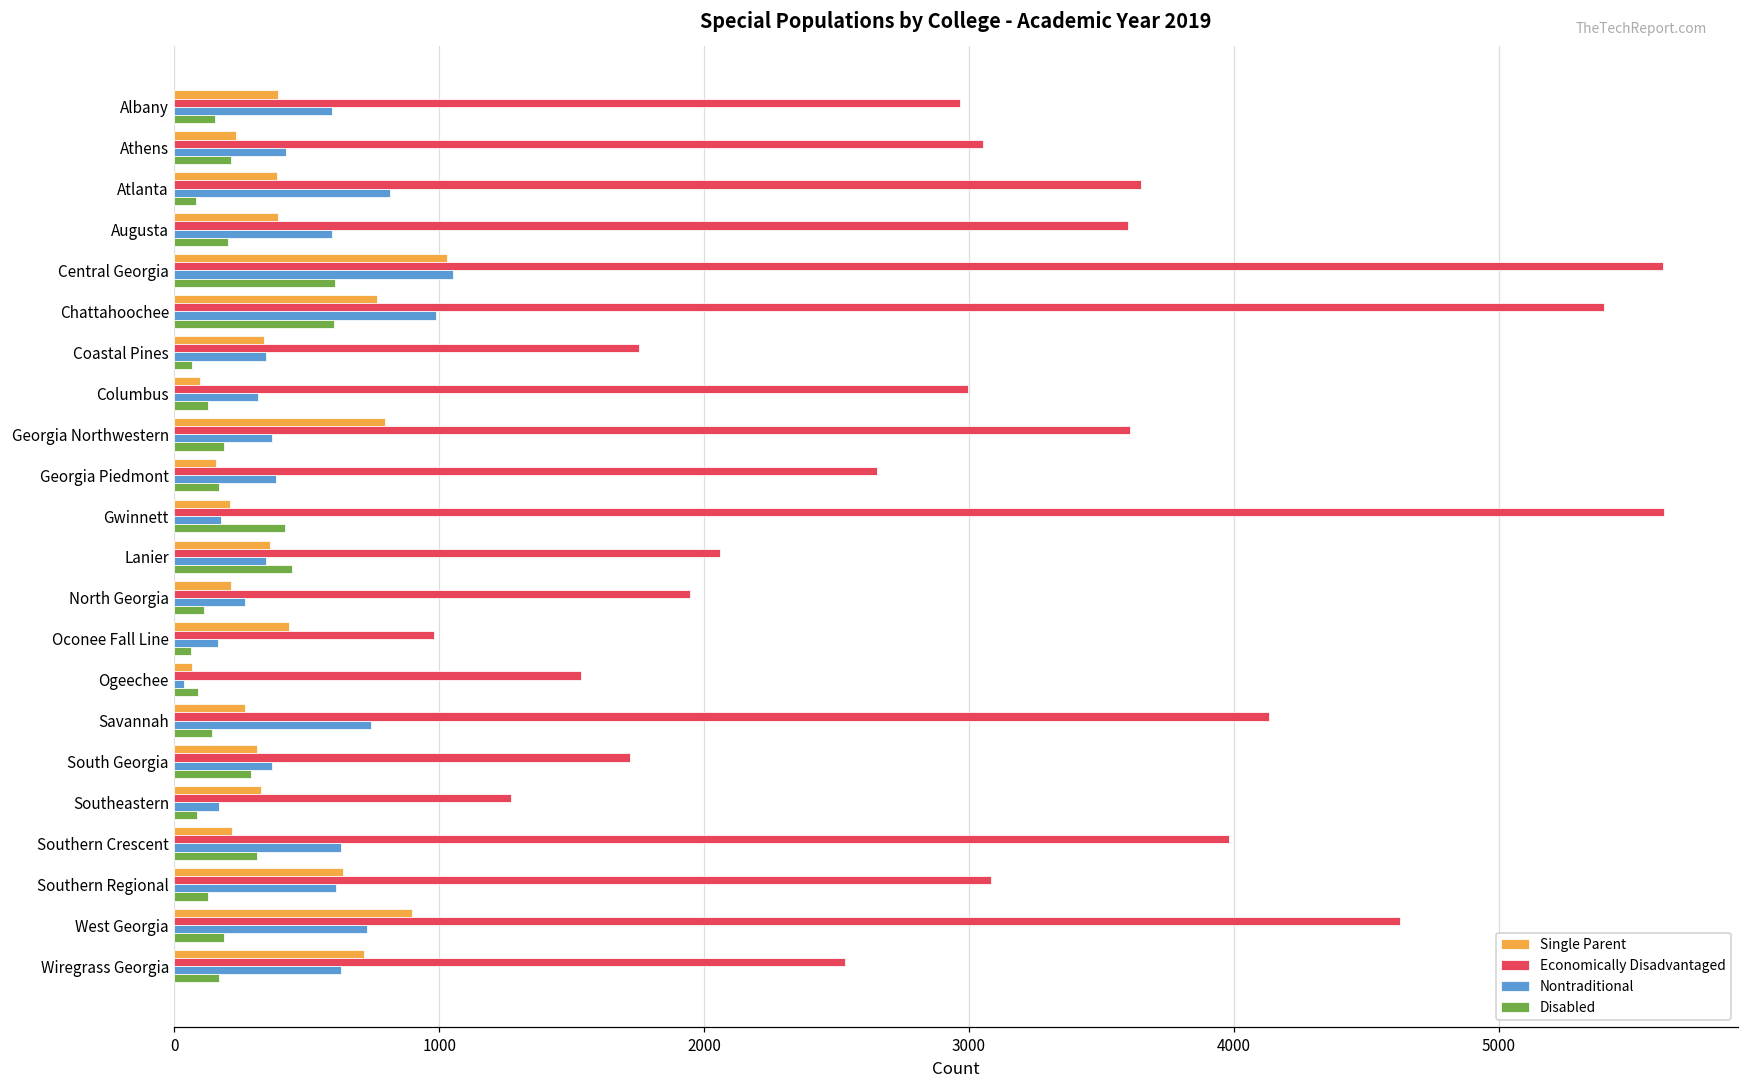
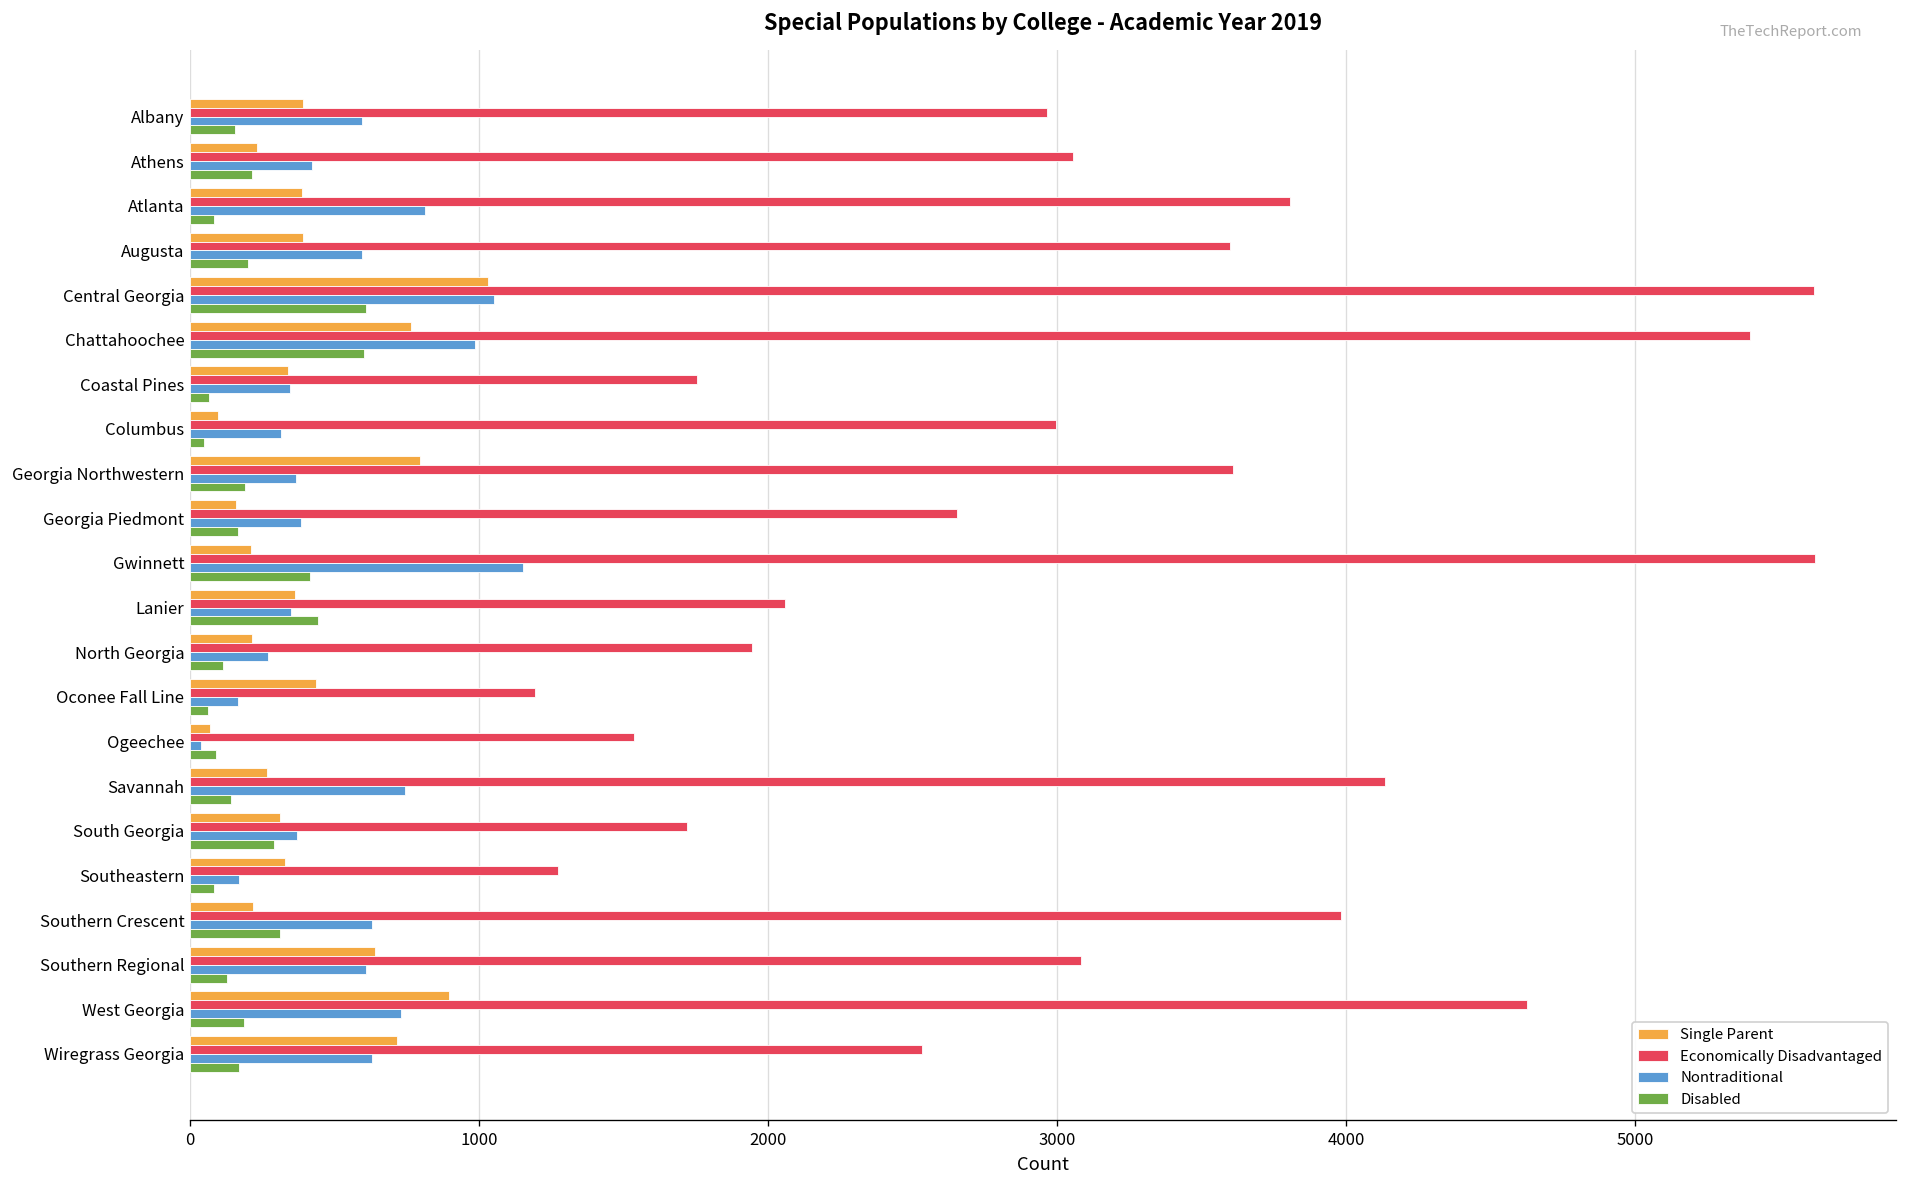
Economically Disadvantaged, Atlanta: 3650 -> 3810
Disabled, Columbus: 130 -> 50
Nontraditional, Gwinnett: 180 -> 1150
Economically Disadvantaged, Oconee Fall Line: 980 -> 1190
